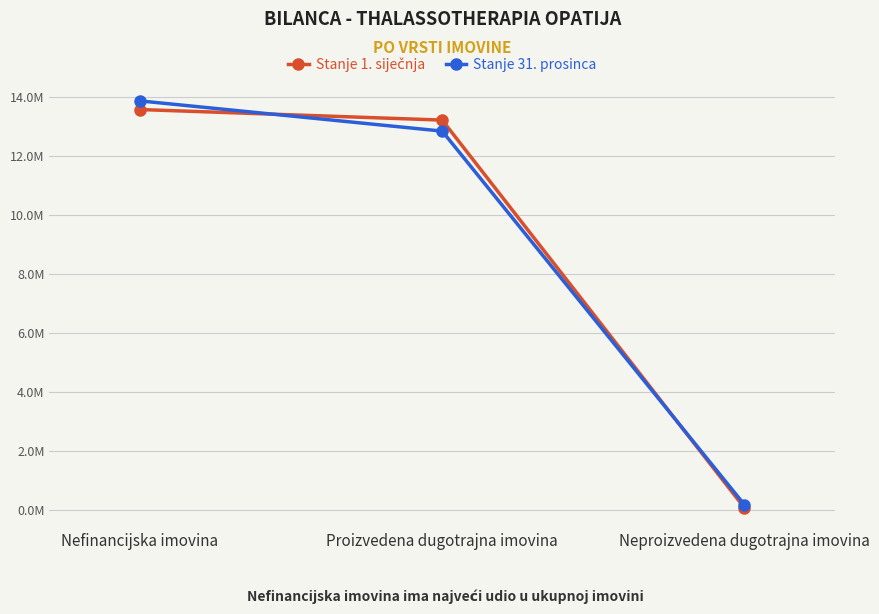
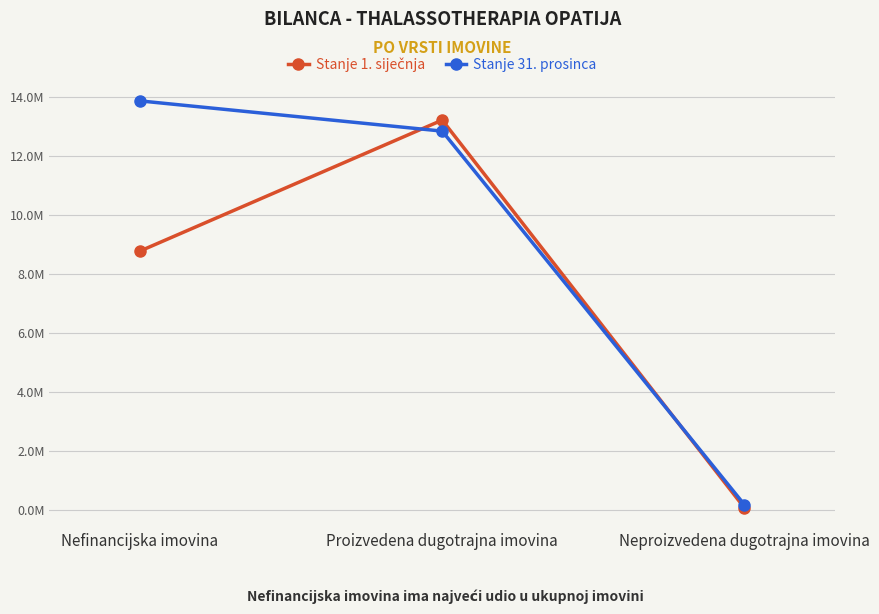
Stanje 1. siječnja, Nefinancijska imovina: 13600000 -> 8800000
